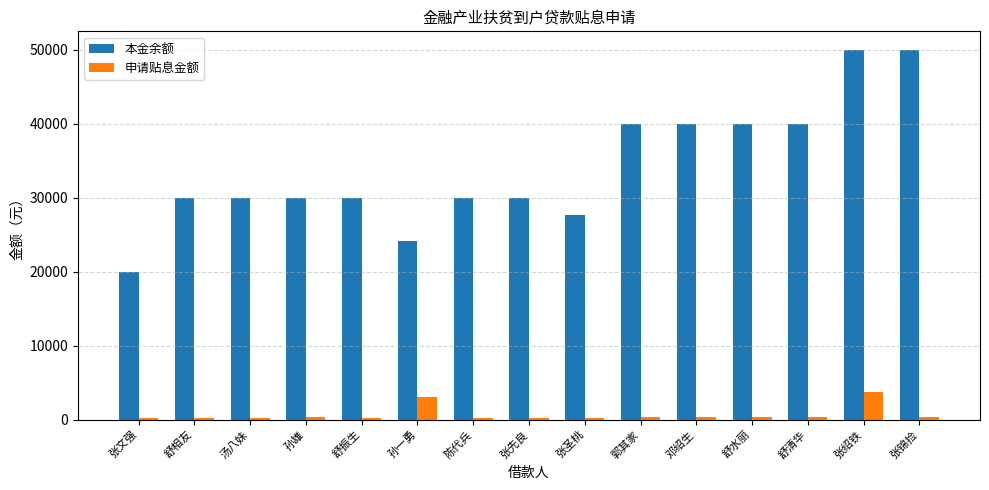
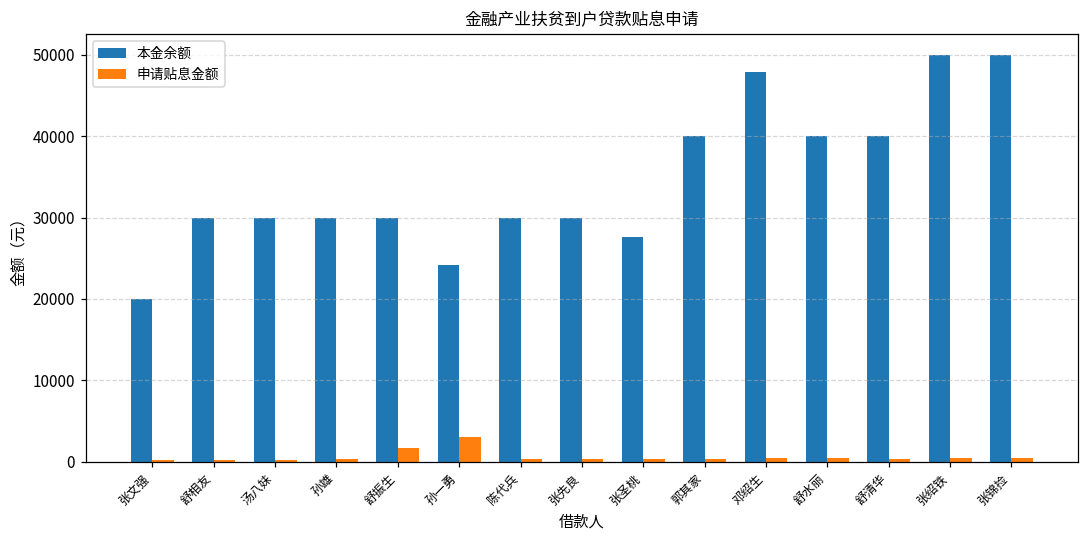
申请贴息金额, 舒振生: 0 -> 2000
本金余额, 邓绍生: 40000 -> 48000
申请贴息金额, 张绍铁: 4000 -> 0
